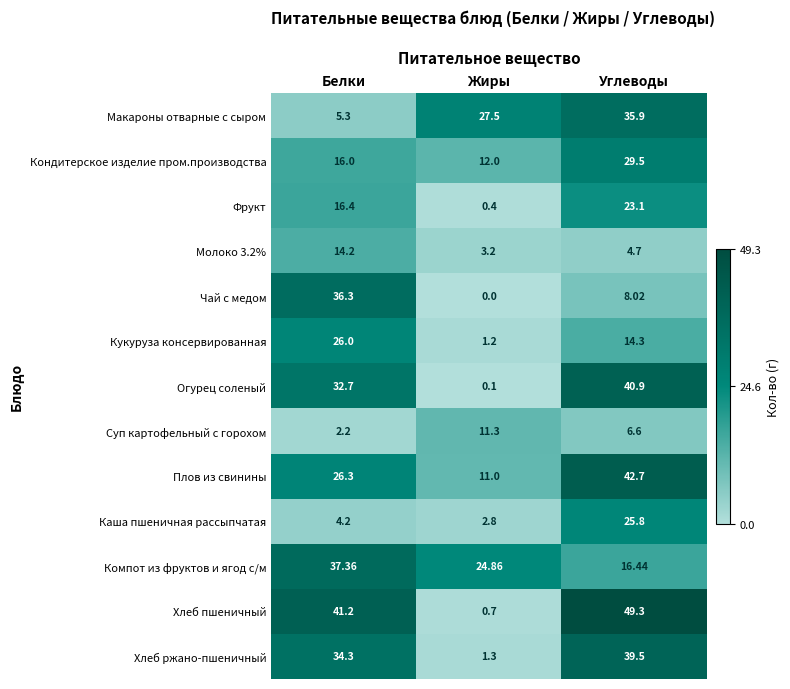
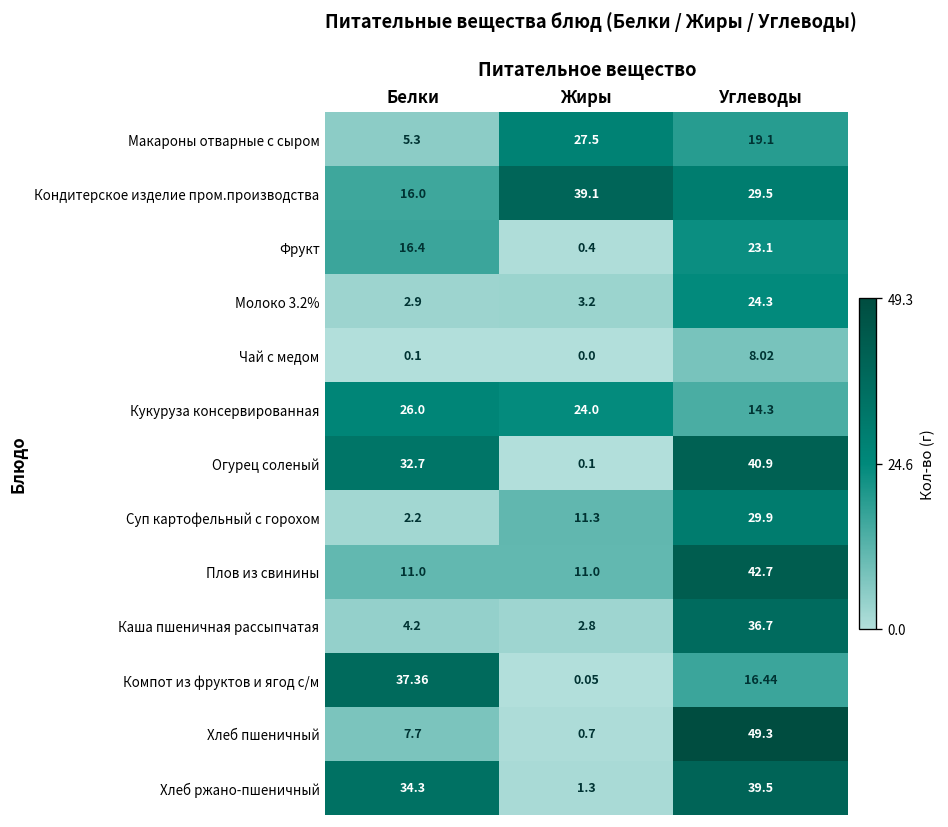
Макароны отварные с сыром, Углеводы: 35.9 -> 19.1
Кондитерское изделие пром.производства, Жиры: 12.0 -> 39.1
Молоко 3.2%, Белки: 14.2 -> 2.9
Молоко 3.2%, Углеводы: 4.7 -> 24.3
Чай с медом, Белки: 36.3 -> 0.1
Кукуруза консервированная, Жиры: 1.2 -> 24.0
Суп картофельный с горохом, Углеводы: 6.6 -> 29.9
Плов из свинины, Белки: 26.3 -> 11.0
Каша пшеничная рассыпчатая, Углеводы: 25.8 -> 36.7
Компот из фруктов и ягод с/м, Жиры: 24.86 -> 0.05
Хлеб пшеничный, Белки: 41.2 -> 7.7
